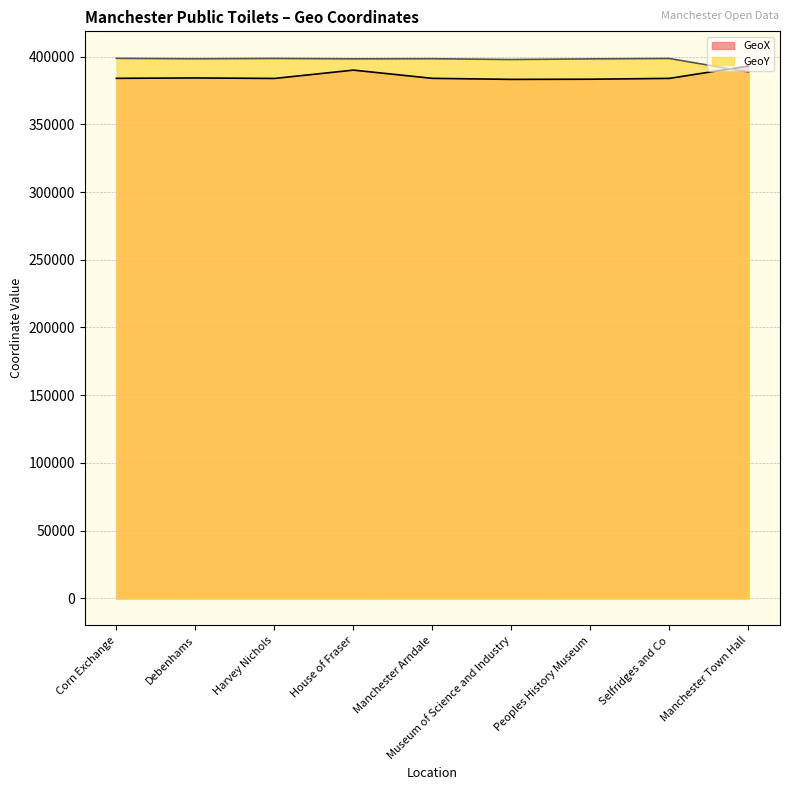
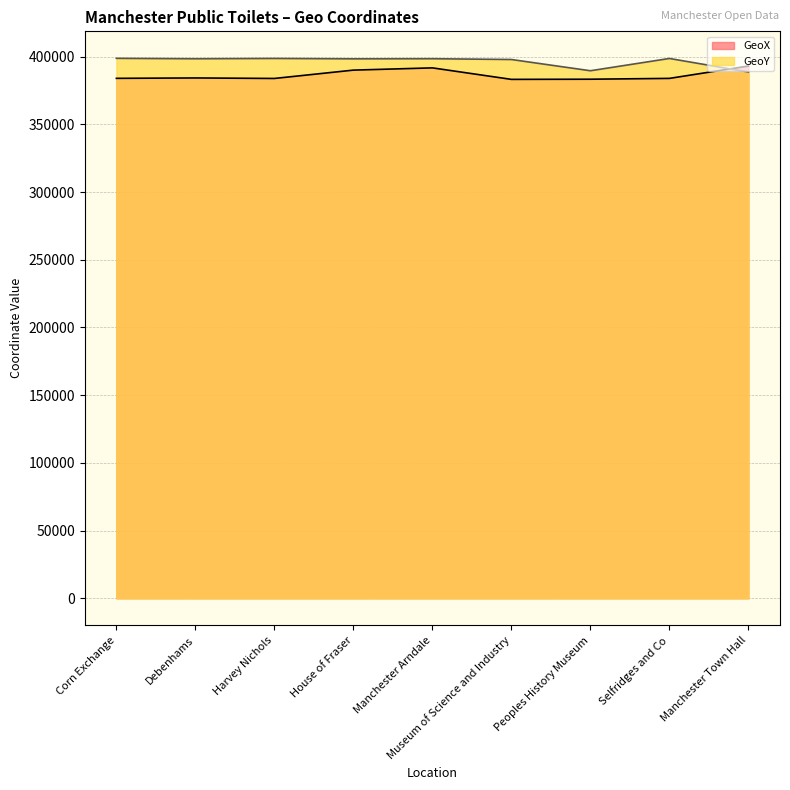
GeoX, Manchester Arndale: 384000 -> 392000
GeoY, Peoples History Museum: 398000 -> 390000
